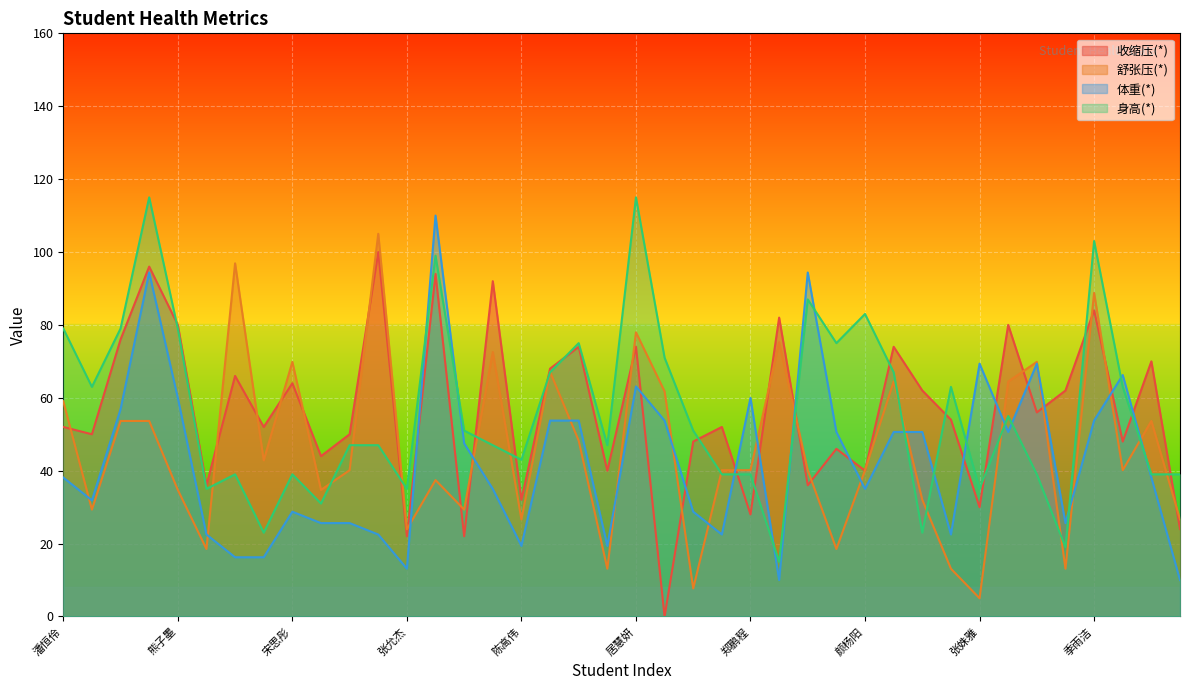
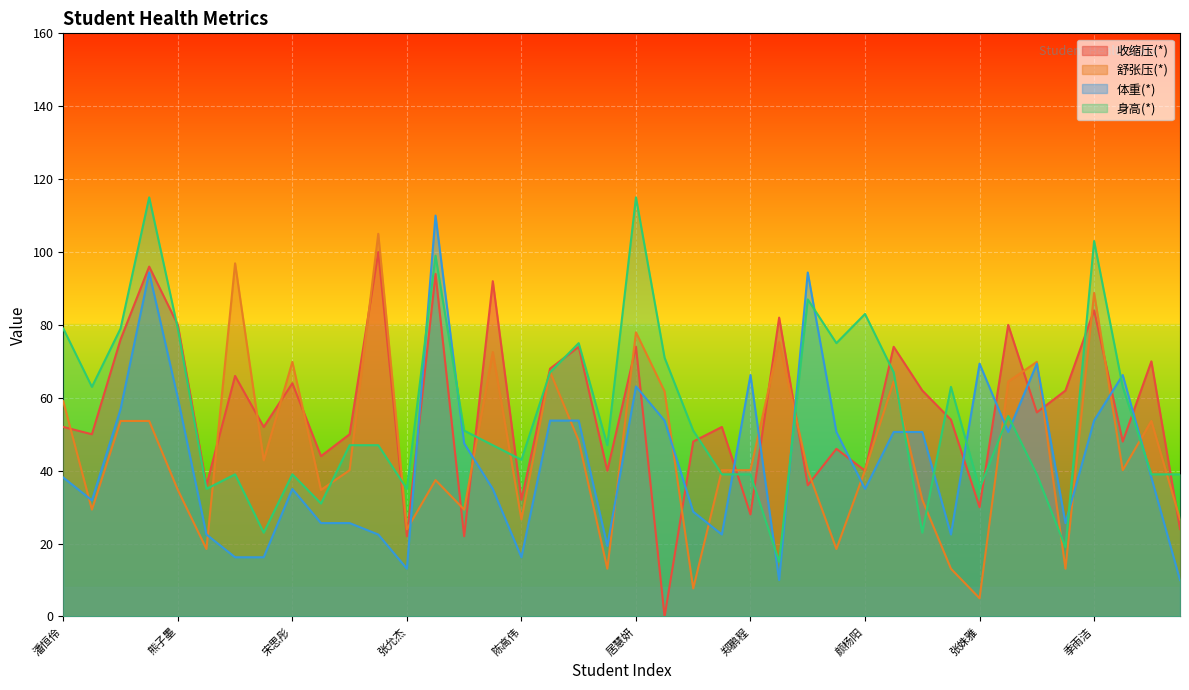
体重(*), 宋思彤: 29 -> 35
体重(*), 陈高伟: 19 -> 16
体重(*), 郑鹏程: 60 -> 66
